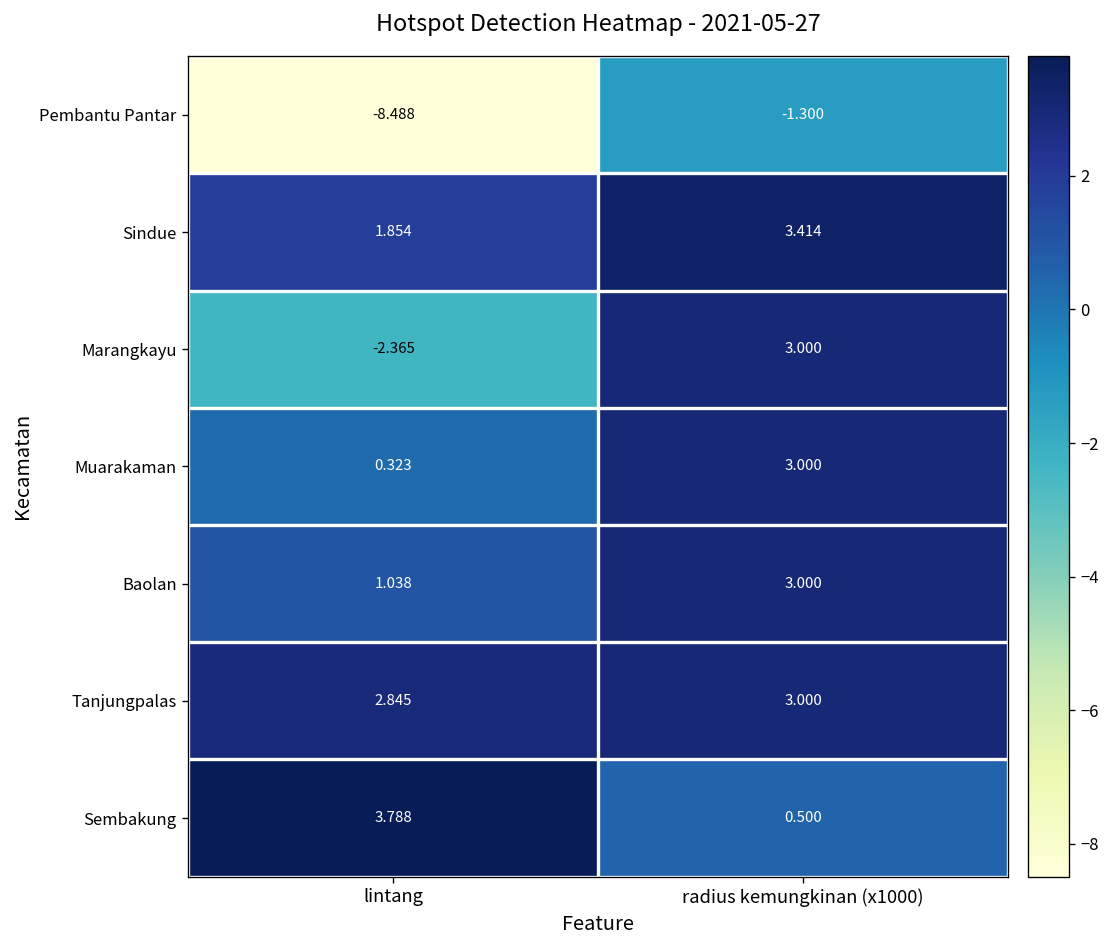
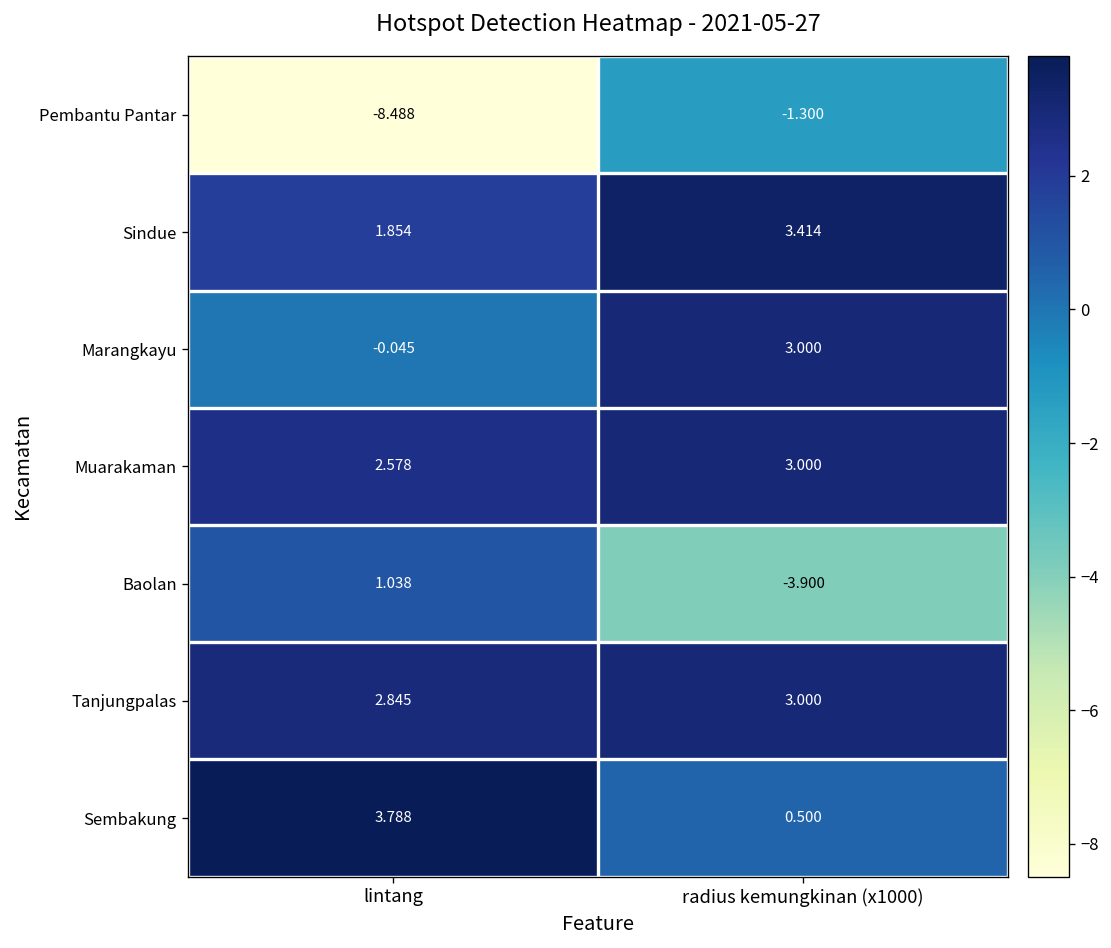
Marangkayu, lintang: -2.365 -> -0.045
Muarakaman, lintang: 0.323 -> 2.578
Baolan, radius kemungkinan (x1000): 3.000 -> -3.900
